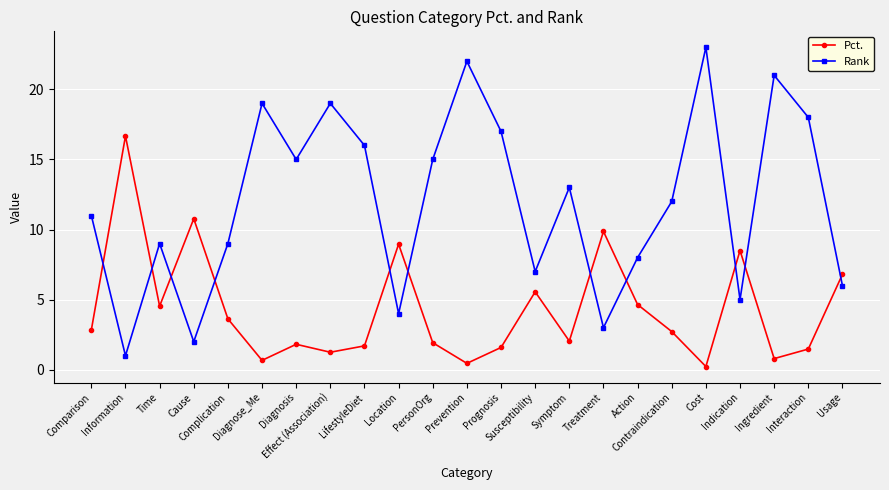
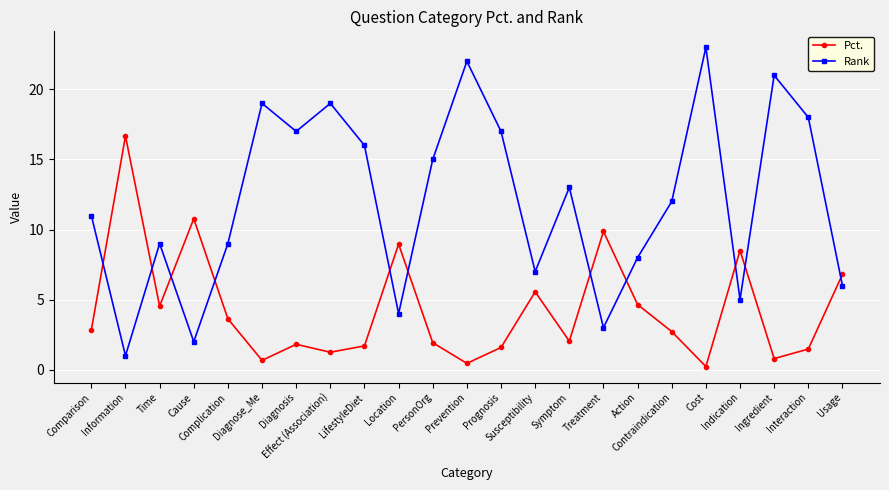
Rank, Diagnosis: 15 -> 17
